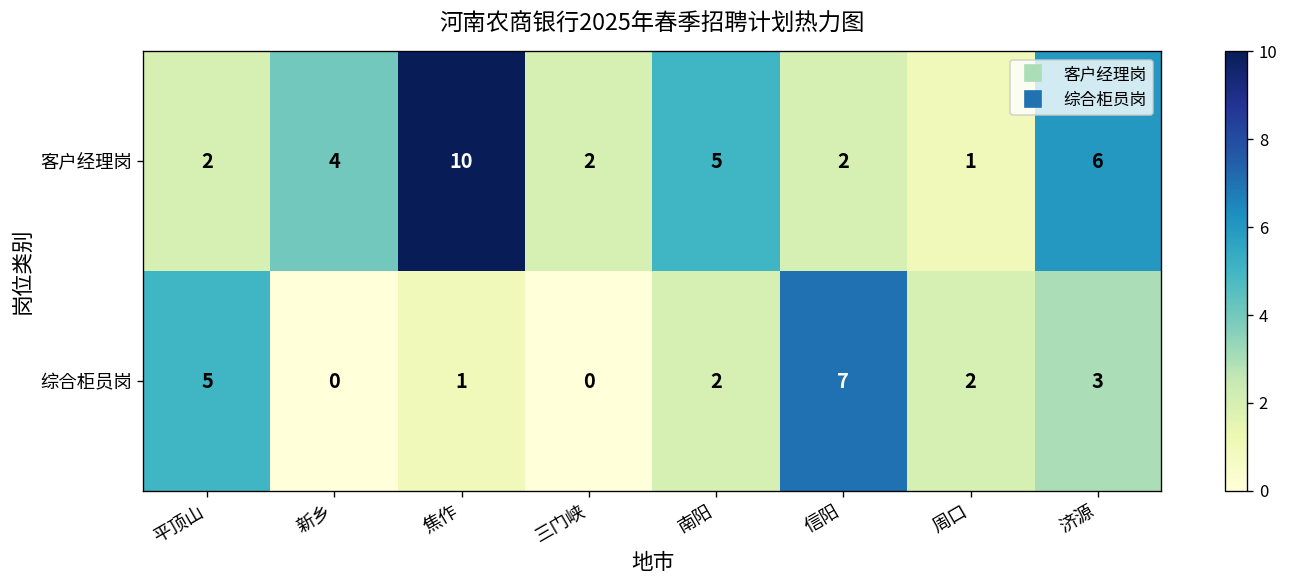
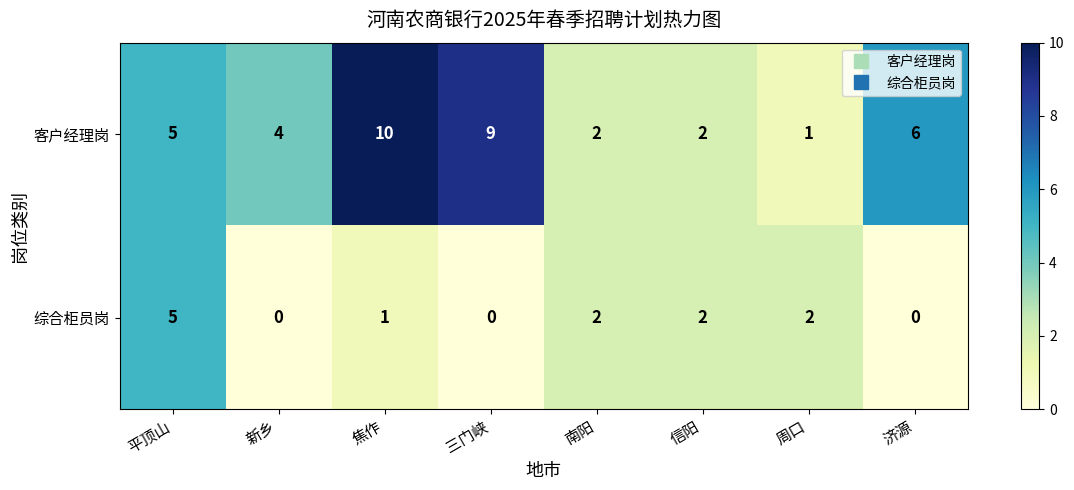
客户经理岗, 平顶山: 2 -> 5
客户经理岗, 三门峡: 2 -> 9
客户经理岗, 南阳: 5 -> 2
综合柜员岗, 信阳: 7 -> 2
综合柜员岗, 济源: 3 -> 0
